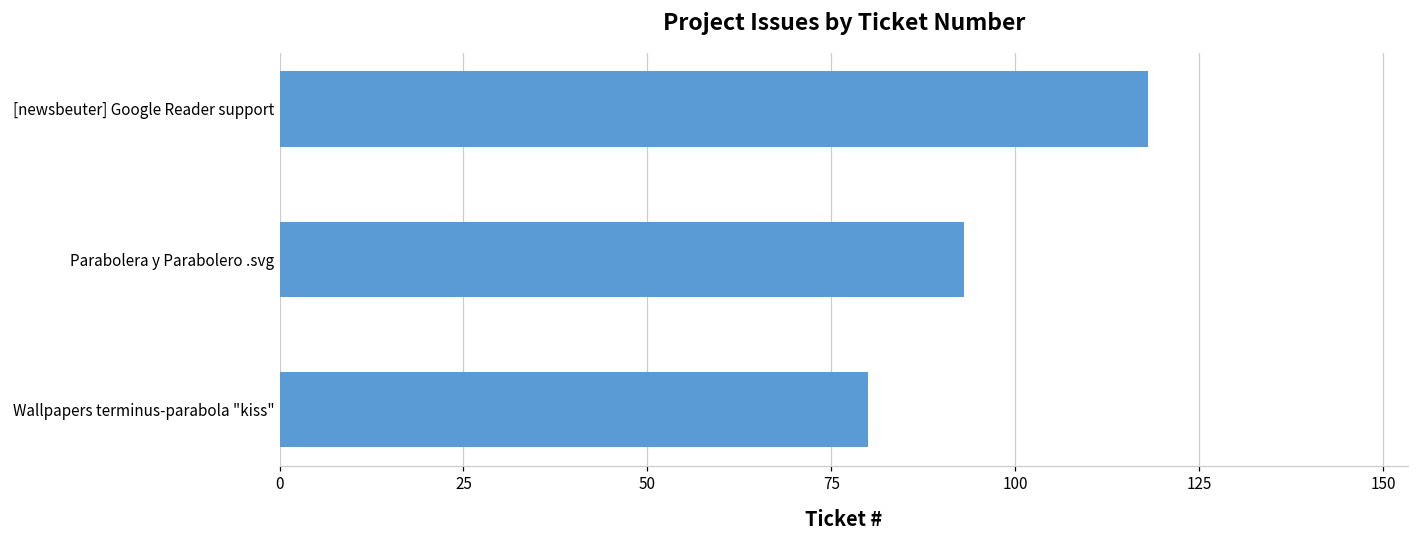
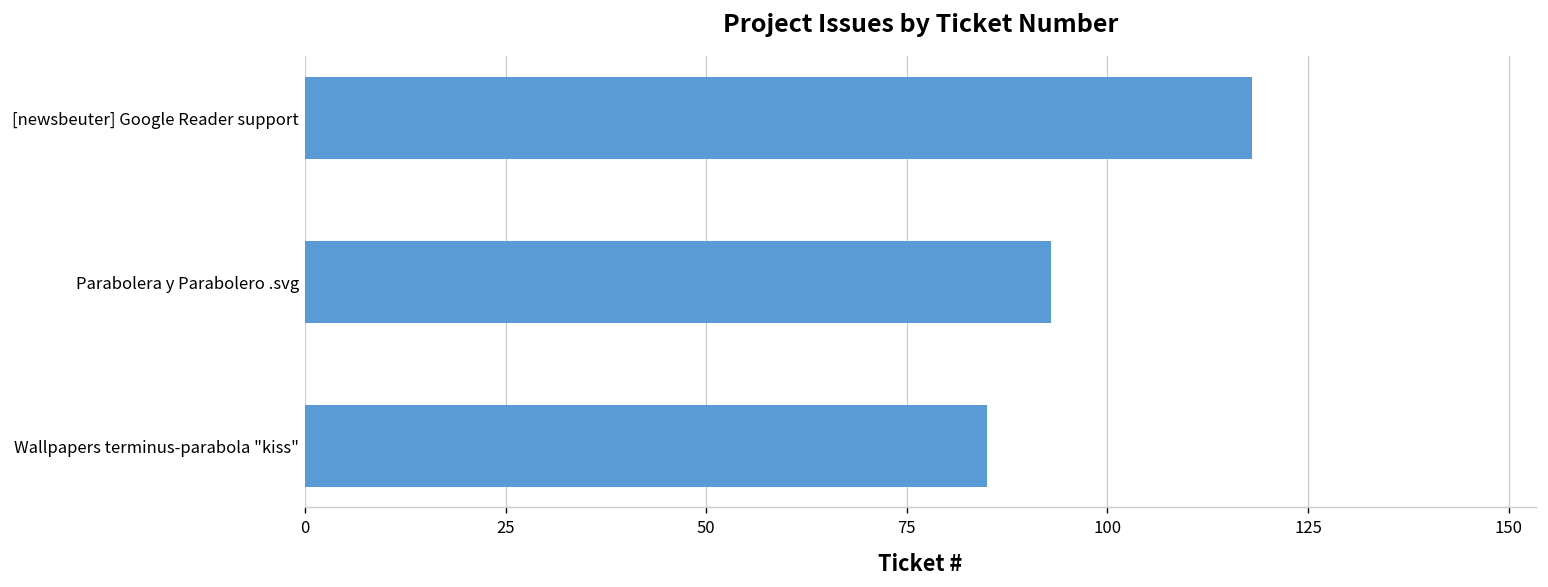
Wallpapers terminus-parabola "kiss": 80 -> 85
